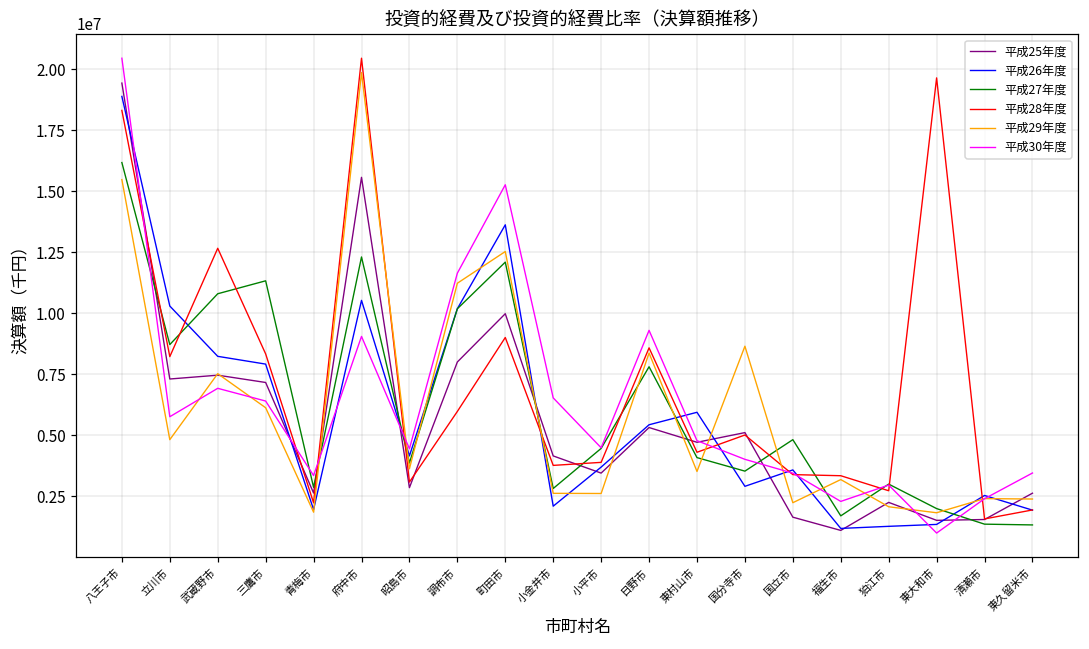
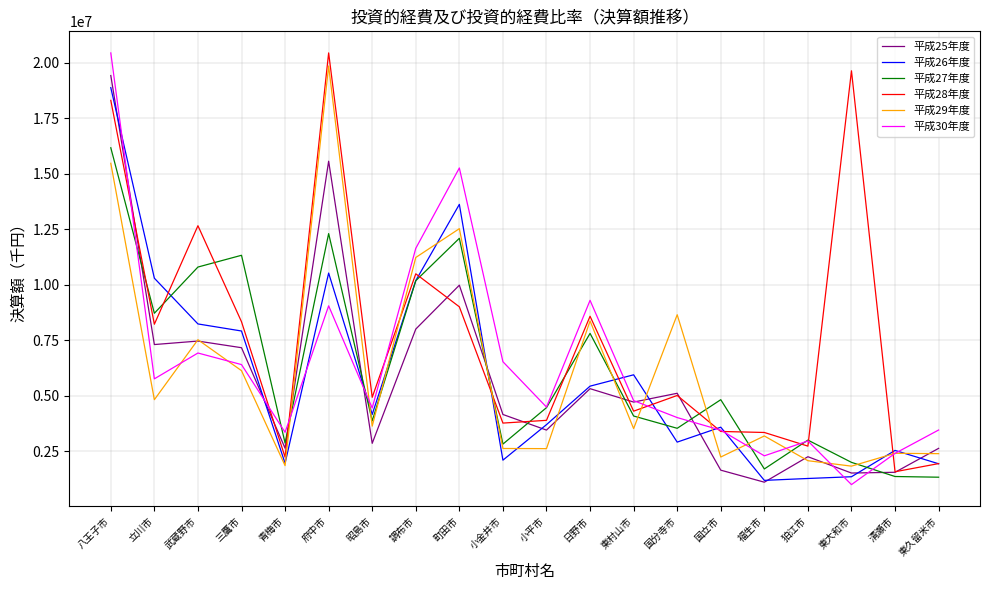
平成28年度, 昭島市: 3100000 -> 4900000
平成28年度, 調布市: 6000000 -> 10500000
